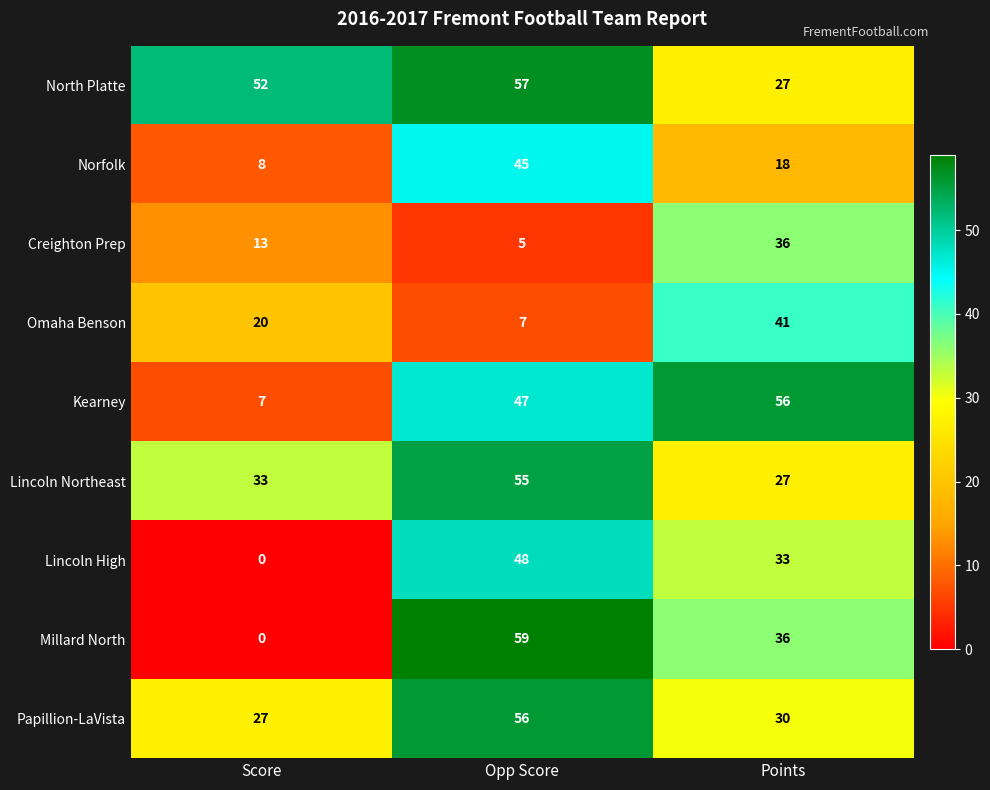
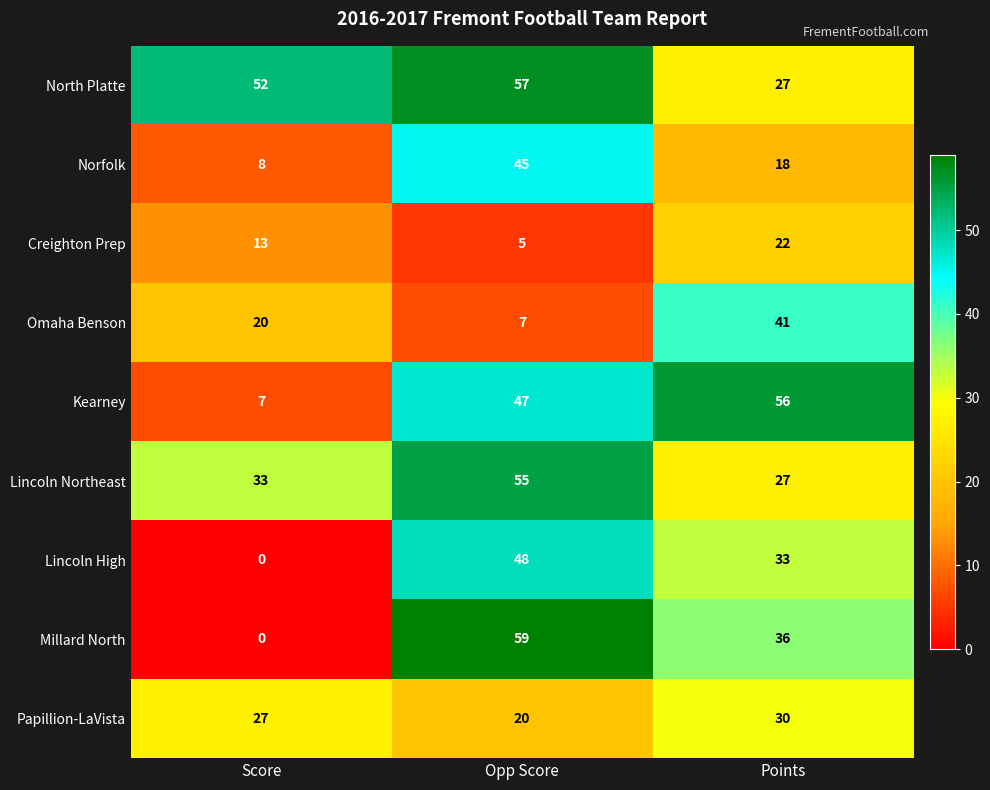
Creighton Prep, Points: 36 -> 22
Papillion-LaVista, Opp Score: 56 -> 20
